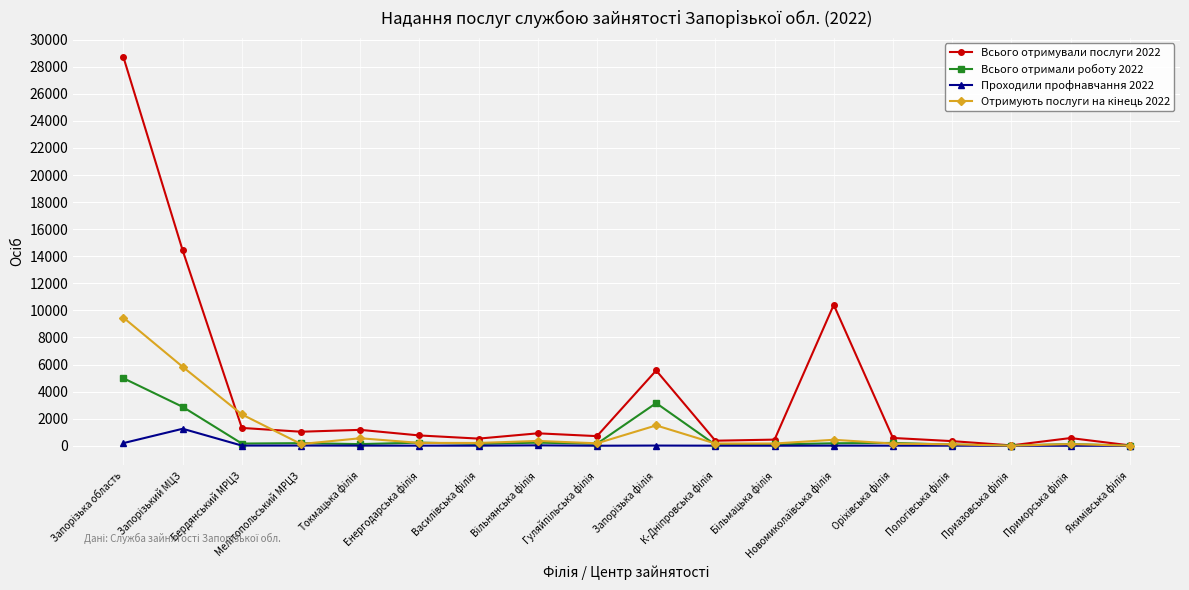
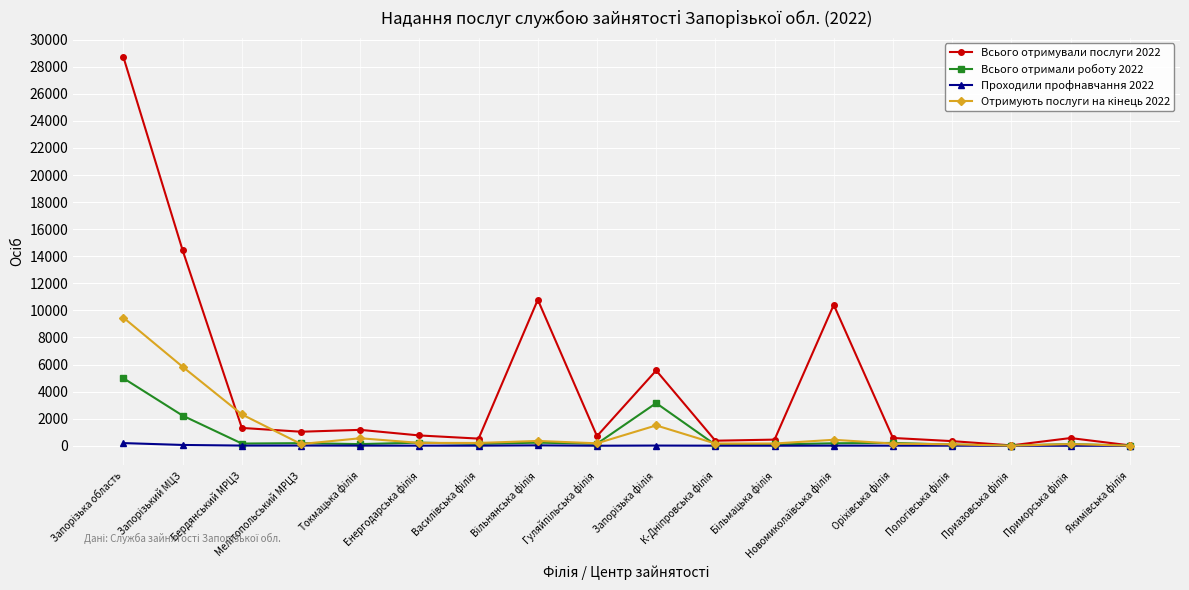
Всього отримали роботу 2022, Запорізький МЦЗ: 2900 -> 2200
Проходили профнавчання 2022, Запорізький МЦЗ: 1300 -> 100
Всього отримували послуги 2022, Вільнянська філія: 900 -> 10800
